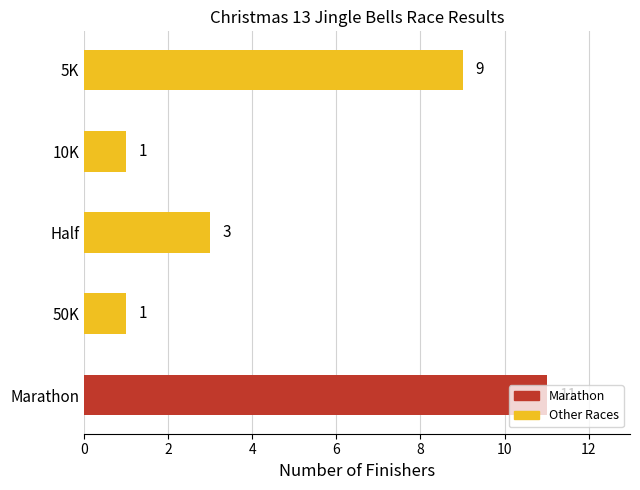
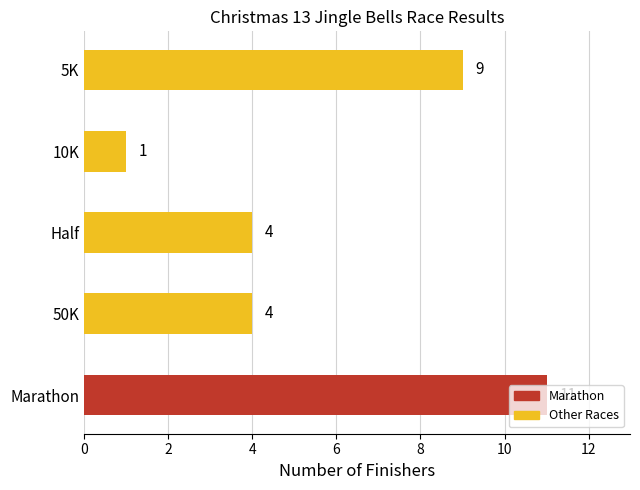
Half: 3 -> 4
50K: 1 -> 4
